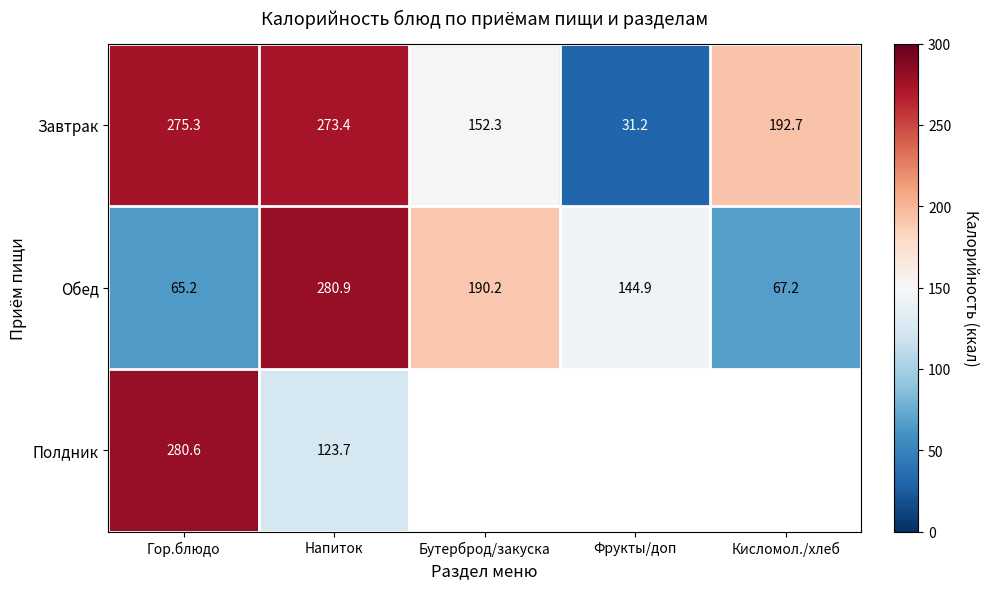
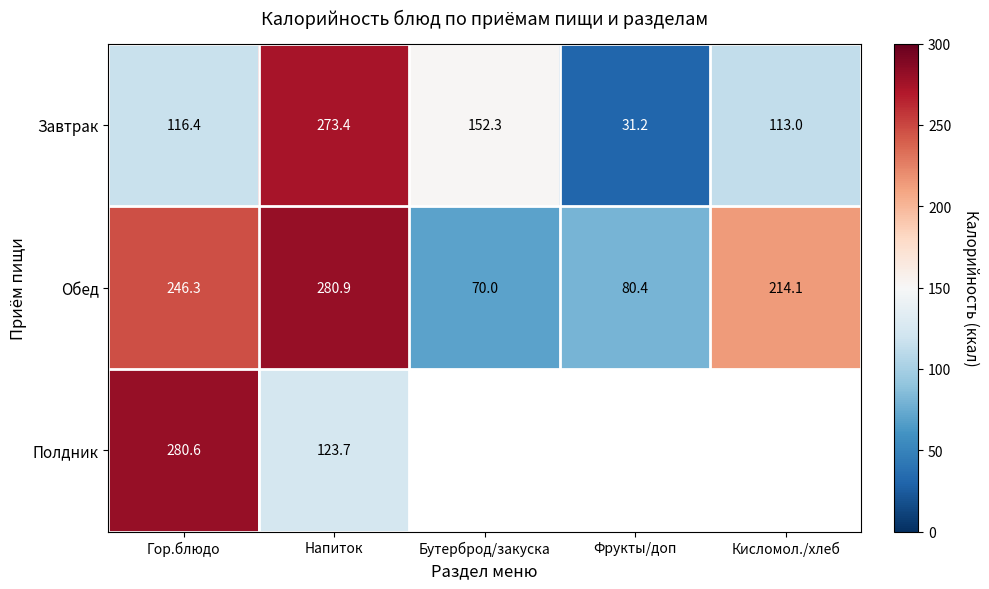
Завтрак, Гор.блюдо: 275.3 -> 116.4
Завтрак, Кисломол./хлеб: 192.7 -> 113.0
Обед, Гор.блюдо: 65.2 -> 246.3
Обед, Бутерброд/закуска: 190.2 -> 70.0
Обед, Фрукты/доп: 144.9 -> 80.4
Обед, Кисломол./хлеб: 67.2 -> 214.1
